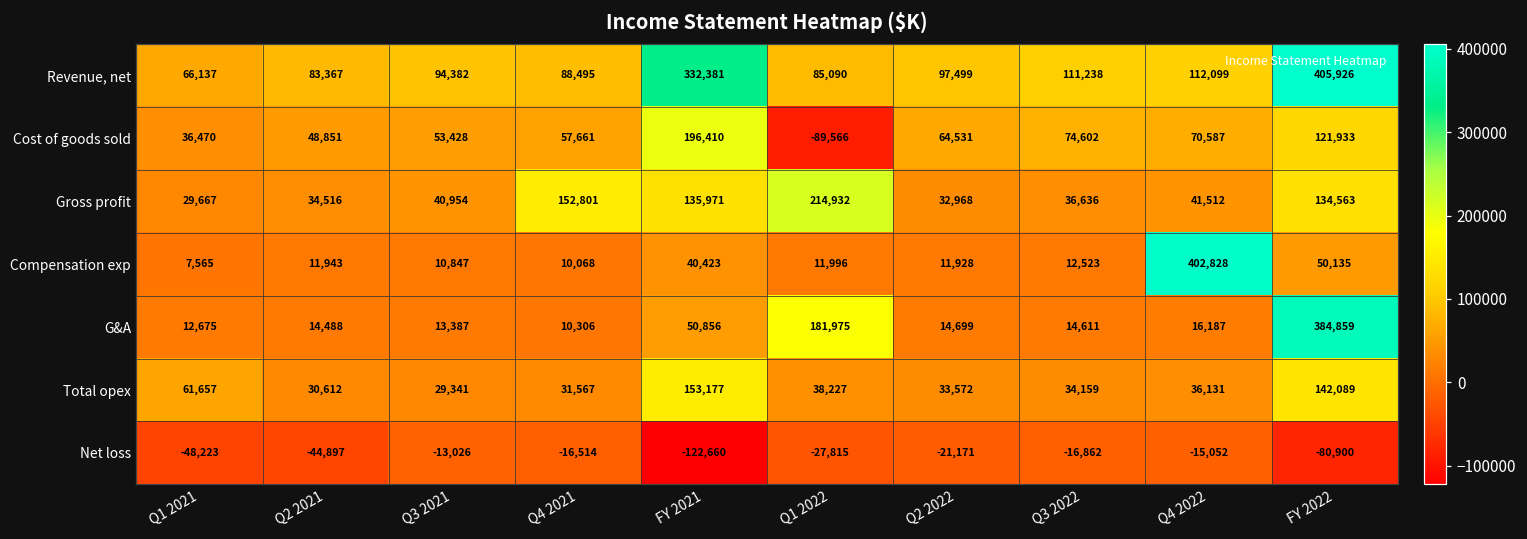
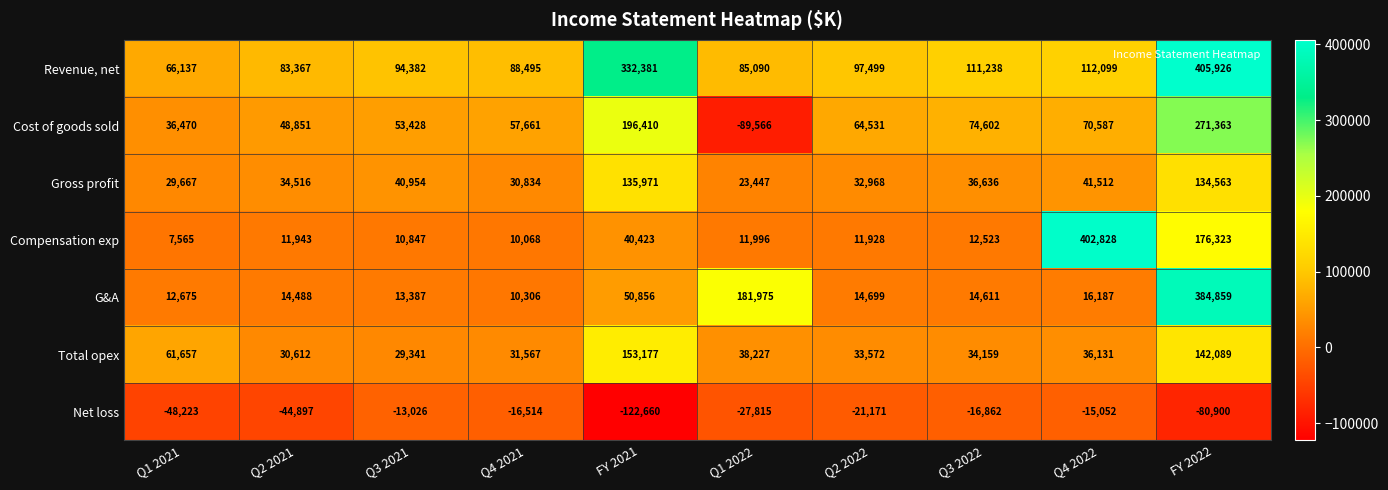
Cost of goods sold, FY 2022: 121,933 -> 271,363
Gross profit, Q4 2021: 152,801 -> 30,834
Gross profit, Q1 2022: 214,932 -> 23,447
Compensation exp, FY 2022: 50,135 -> 176,323
